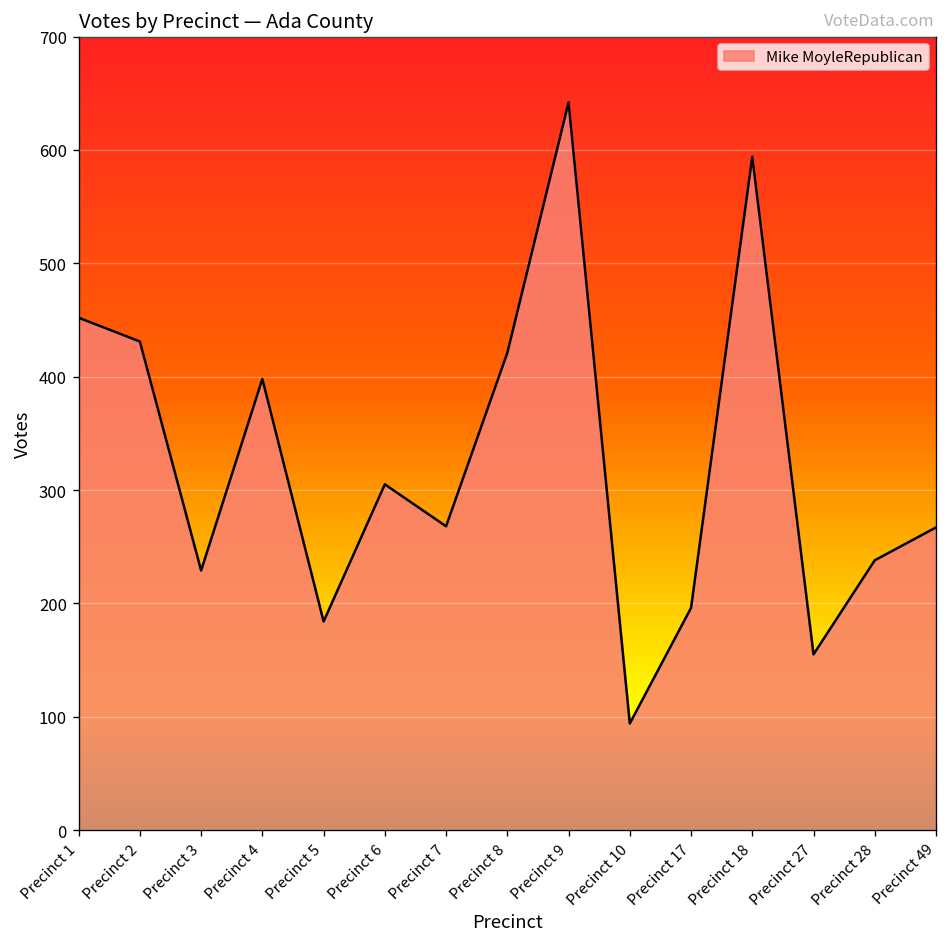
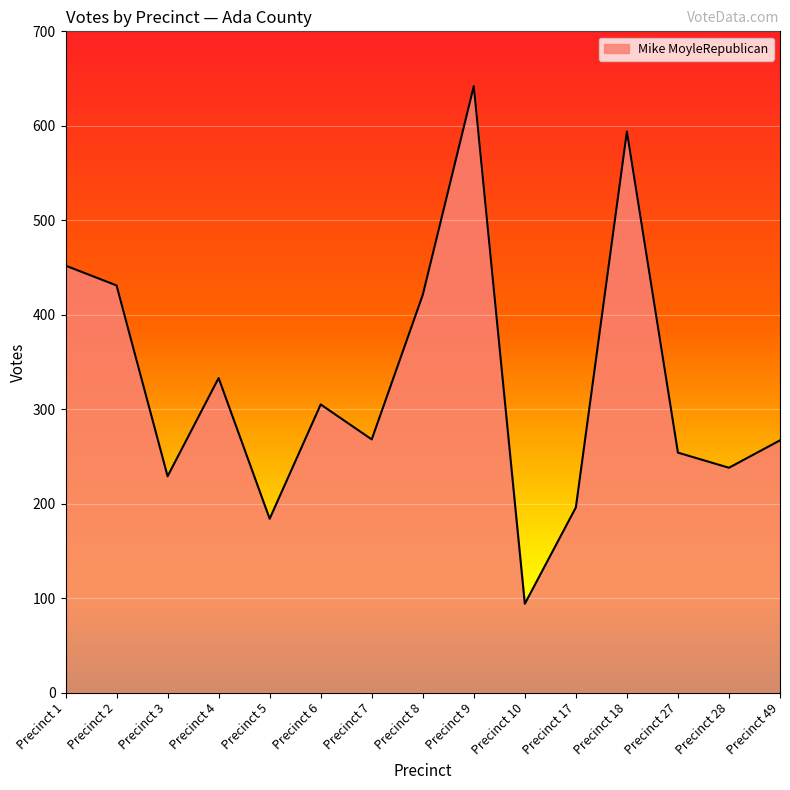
Precinct 4: 400 -> 330
Precinct 27: 160 -> 250
